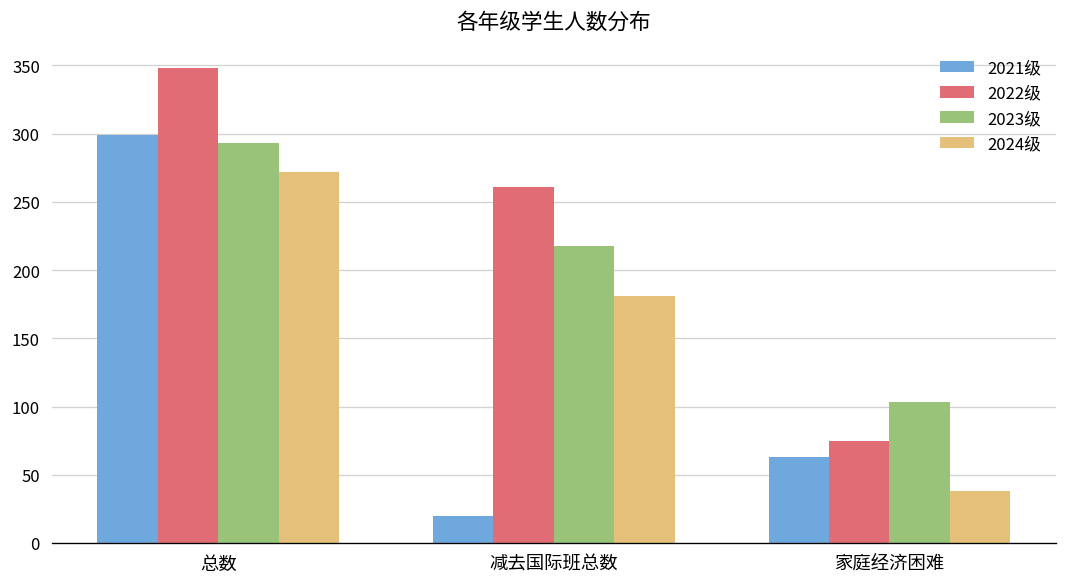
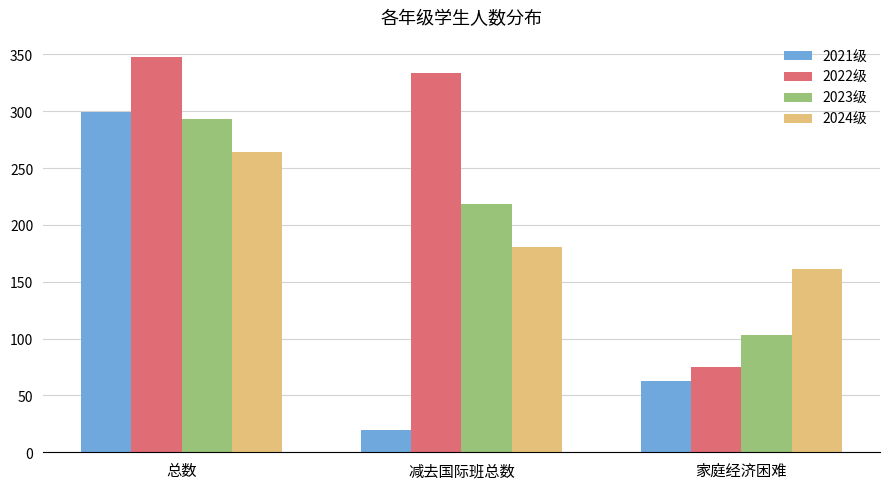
2024级, 总数: 272 -> 264
2022级, 减去国际班总数: 261 -> 334
2024级, 家庭经济困难: 38 -> 161
